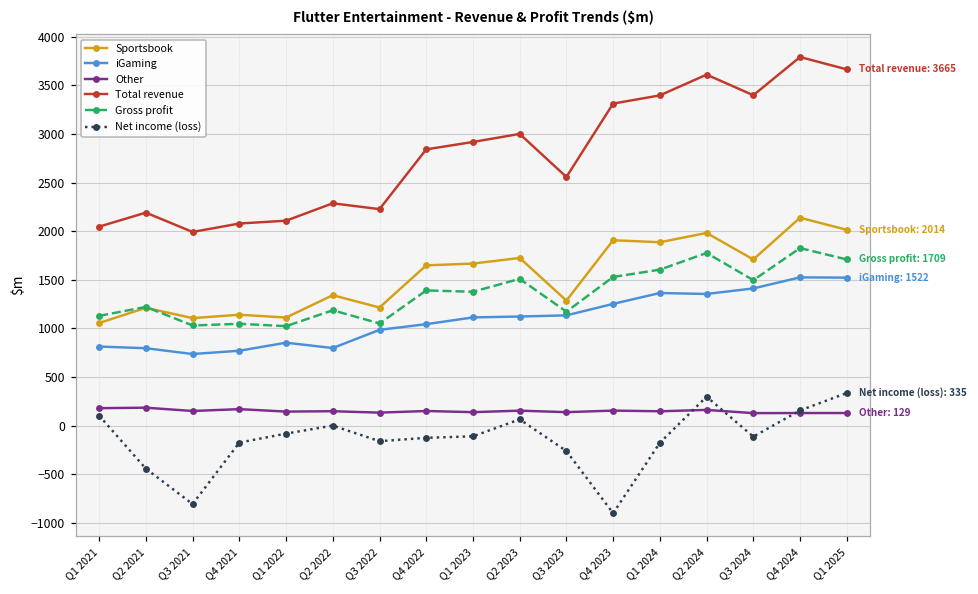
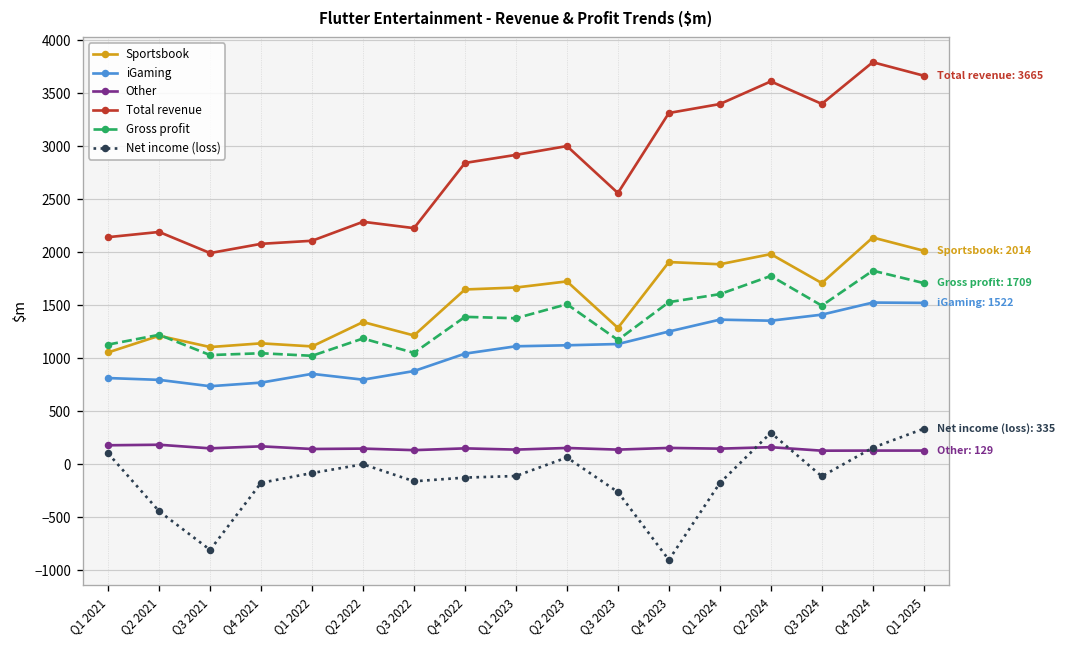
Total revenue, Q1 2021: 2000 -> 2100
iGaming, Q3 2022: 1000 -> 900
